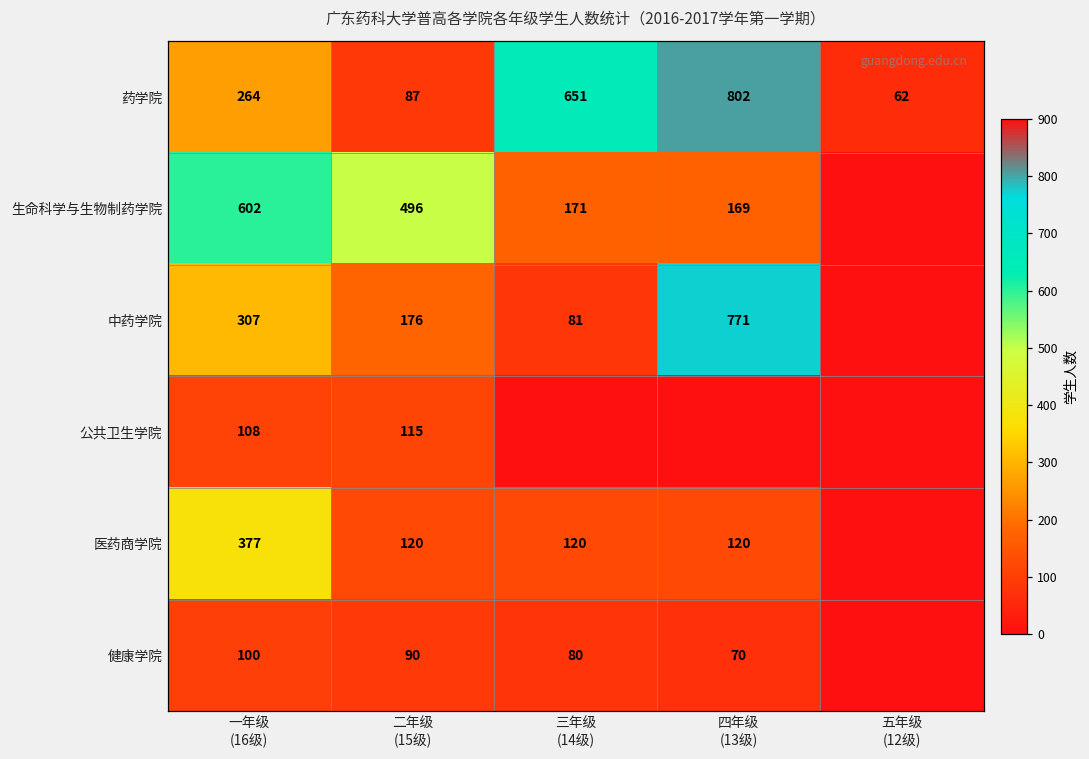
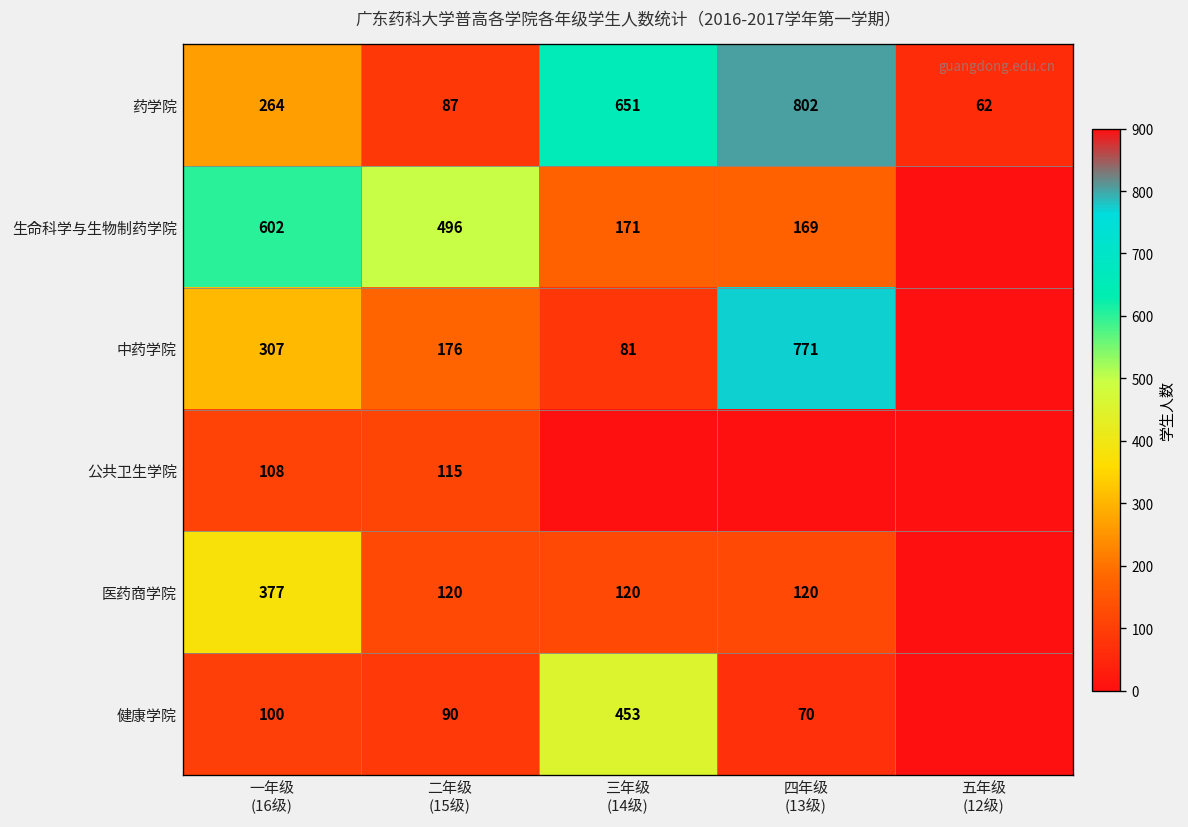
健康学院, 三年级 (14级): 80 -> 453
